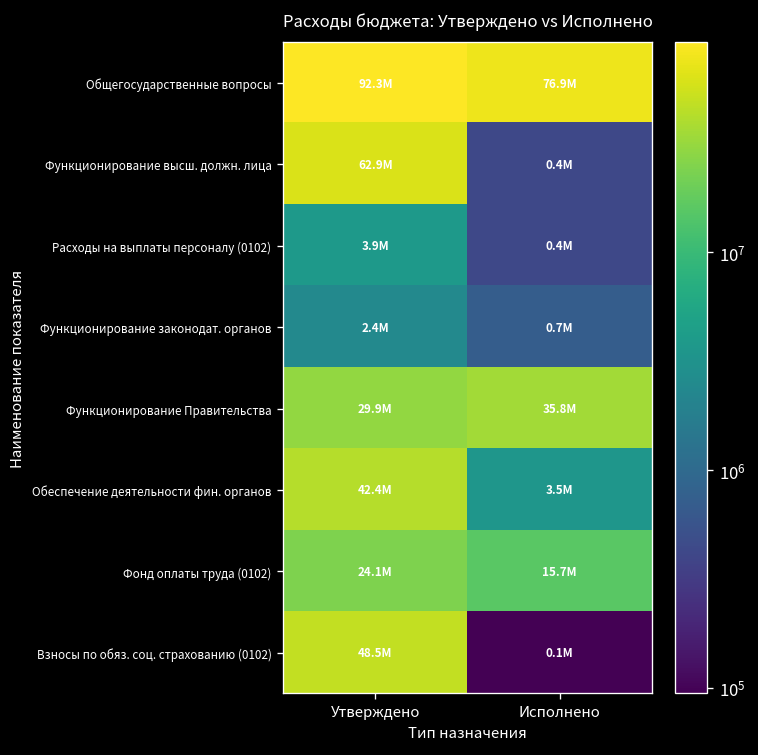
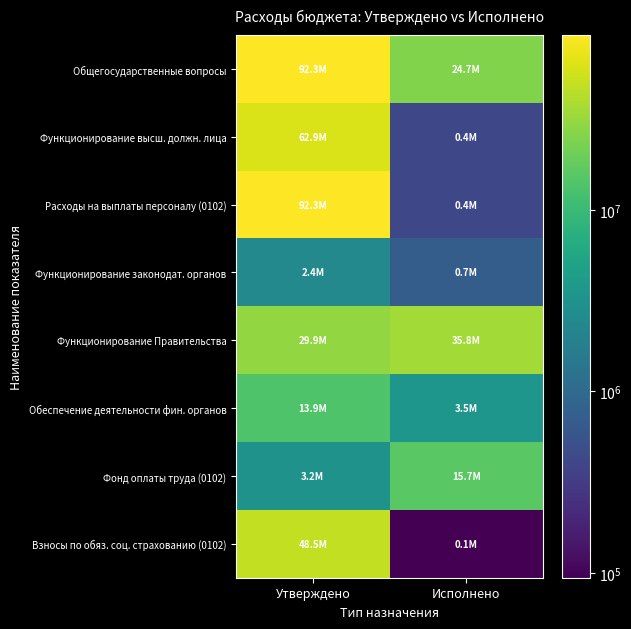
Общегосударственные вопросы, Исполнено: 76.9M -> 24.7M
Расходы на выплаты персоналу (0102), Утверждено: 3.9M -> 92.3M
Обеспечение деятельности фин. органов, Утверждено: 42.4M -> 13.9M
Фонд оплаты труда (0102), Утверждено: 24.1M -> 3.2M
